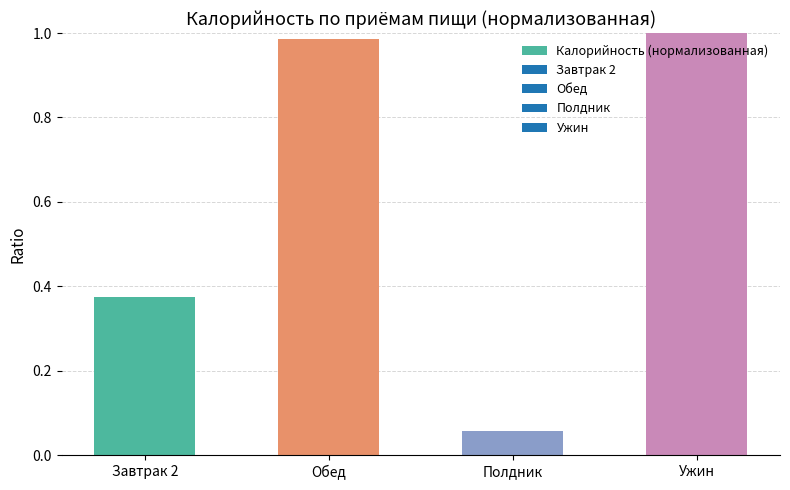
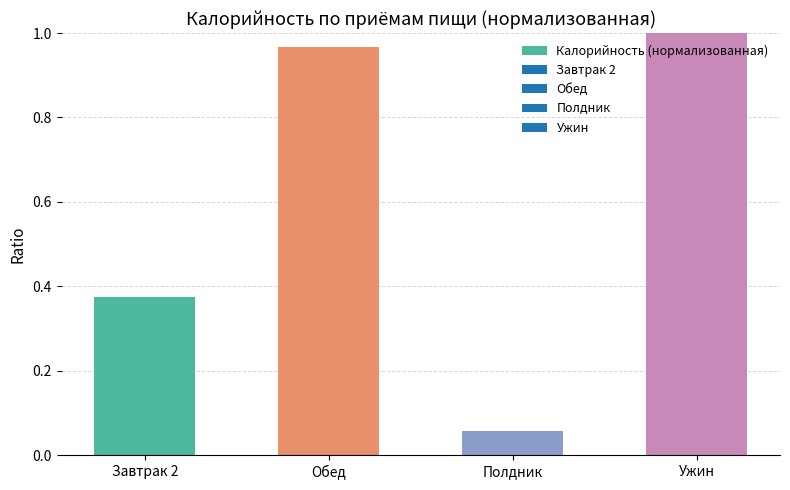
Обед: 0.99 -> 0.97
